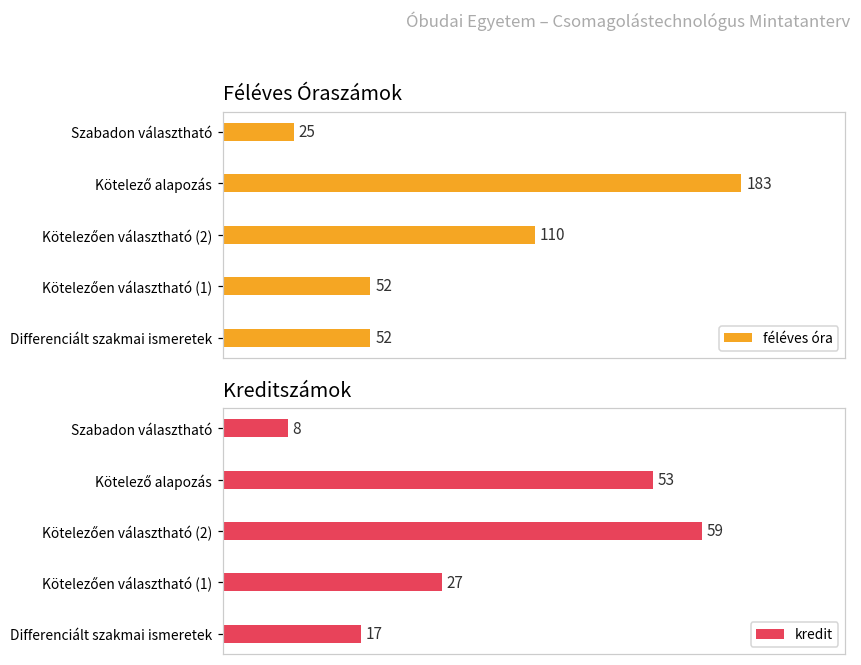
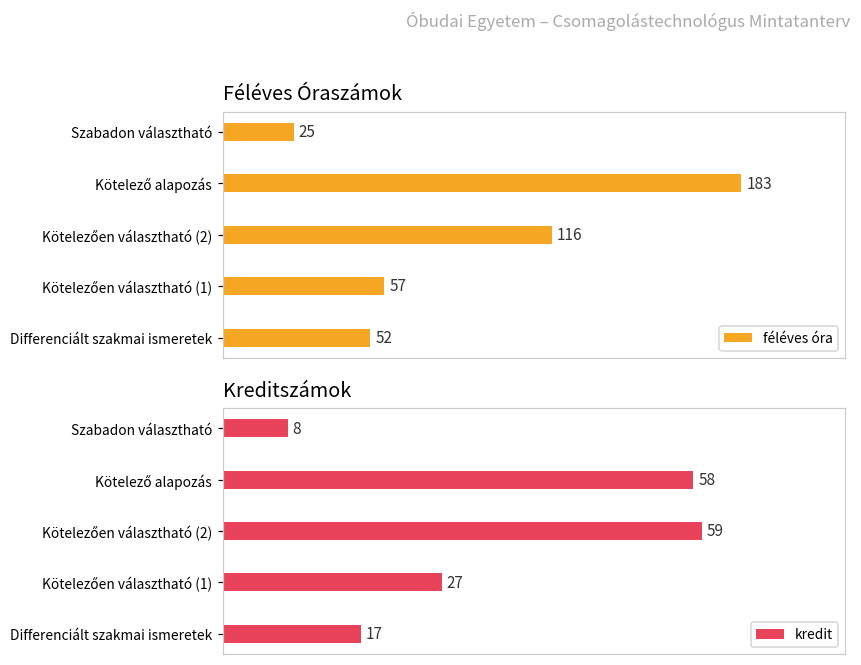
Féléves Óraszámok, Kötelezően választható (2): 110 -> 116
Féléves Óraszámok, Kötelezően választható (1): 52 -> 57
Kreditszámok, Kötelező alapozás: 53 -> 58
